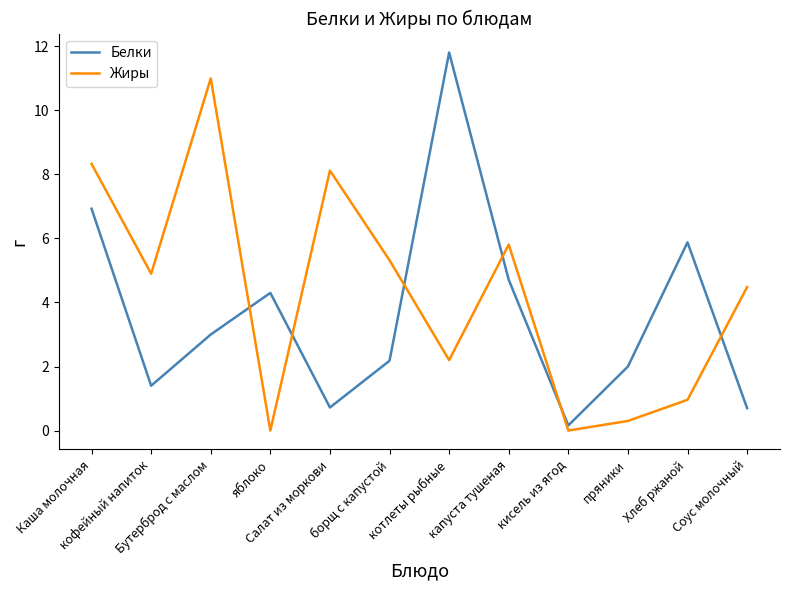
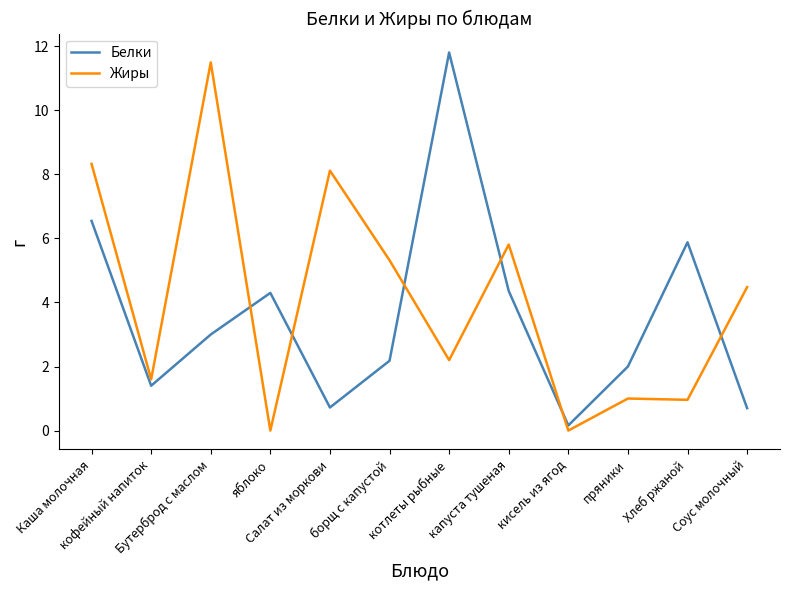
Белки, Каша молочная: 6.9 -> 6.6
Жиры, кофейный напиток: 4.9 -> 1.6
Жиры, Бутерброд с маслом: 11.0 -> 11.5
Белки, капуста тушеная: 4.7 -> 4.4
Жиры, пряники: 0.3 -> 1.0
